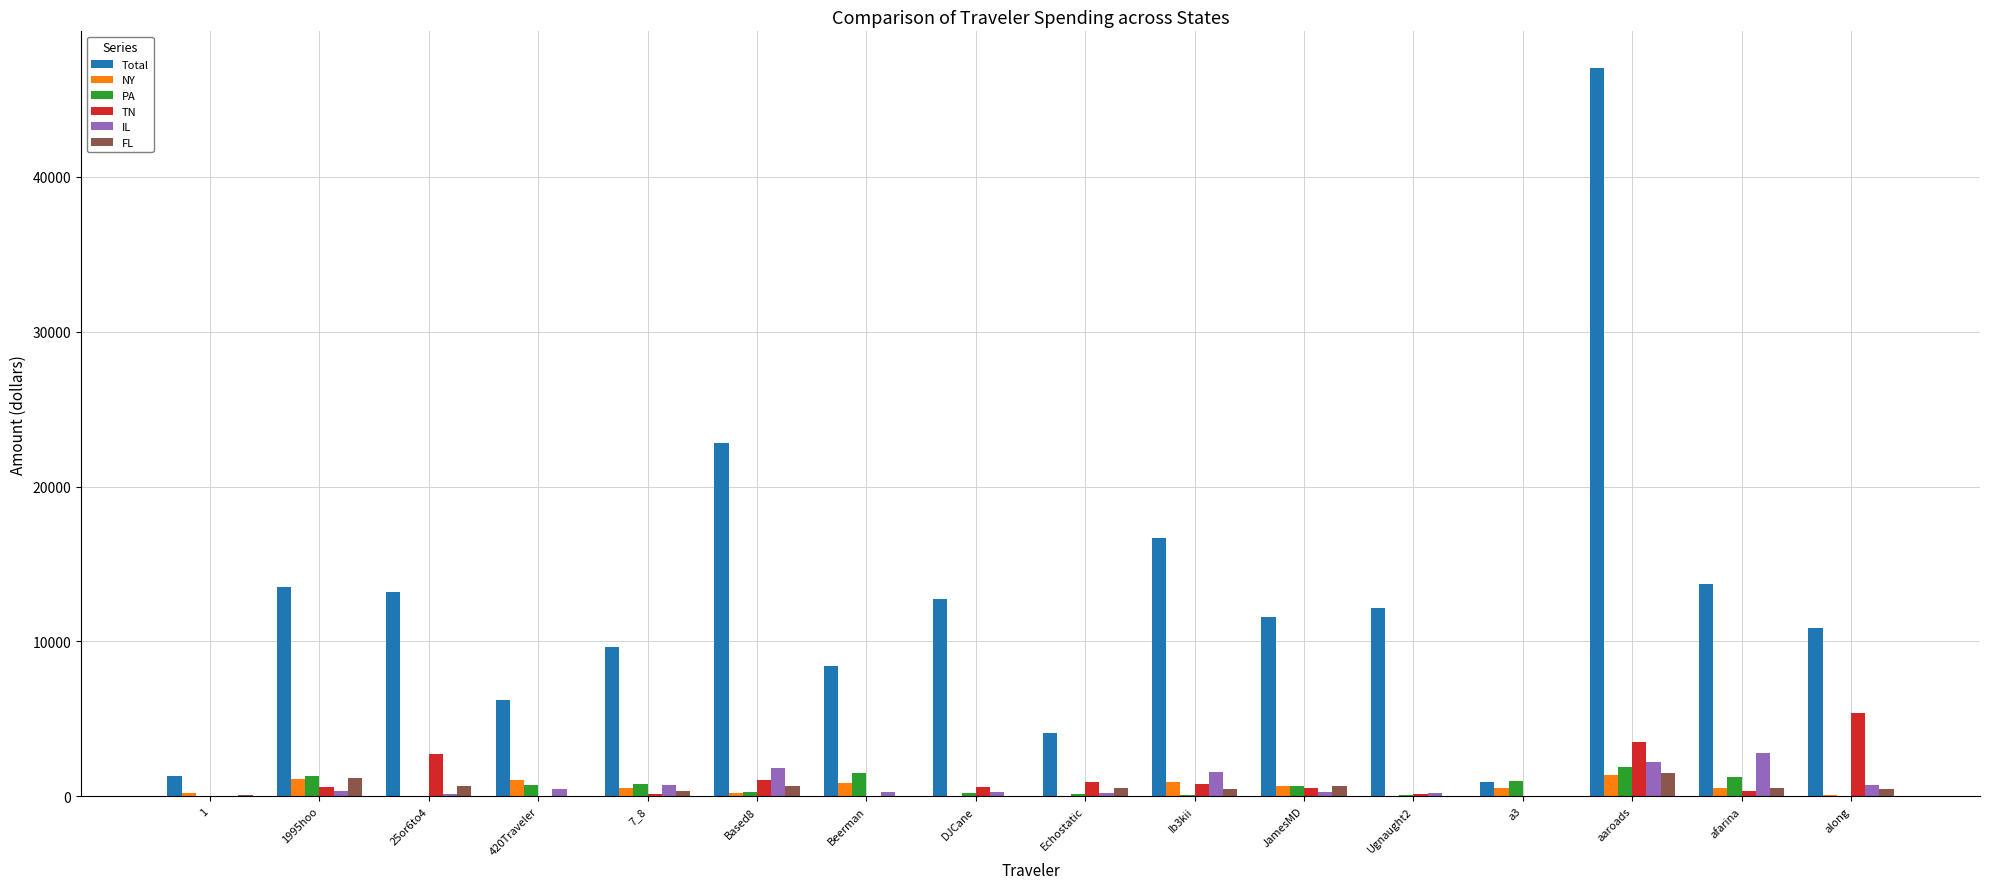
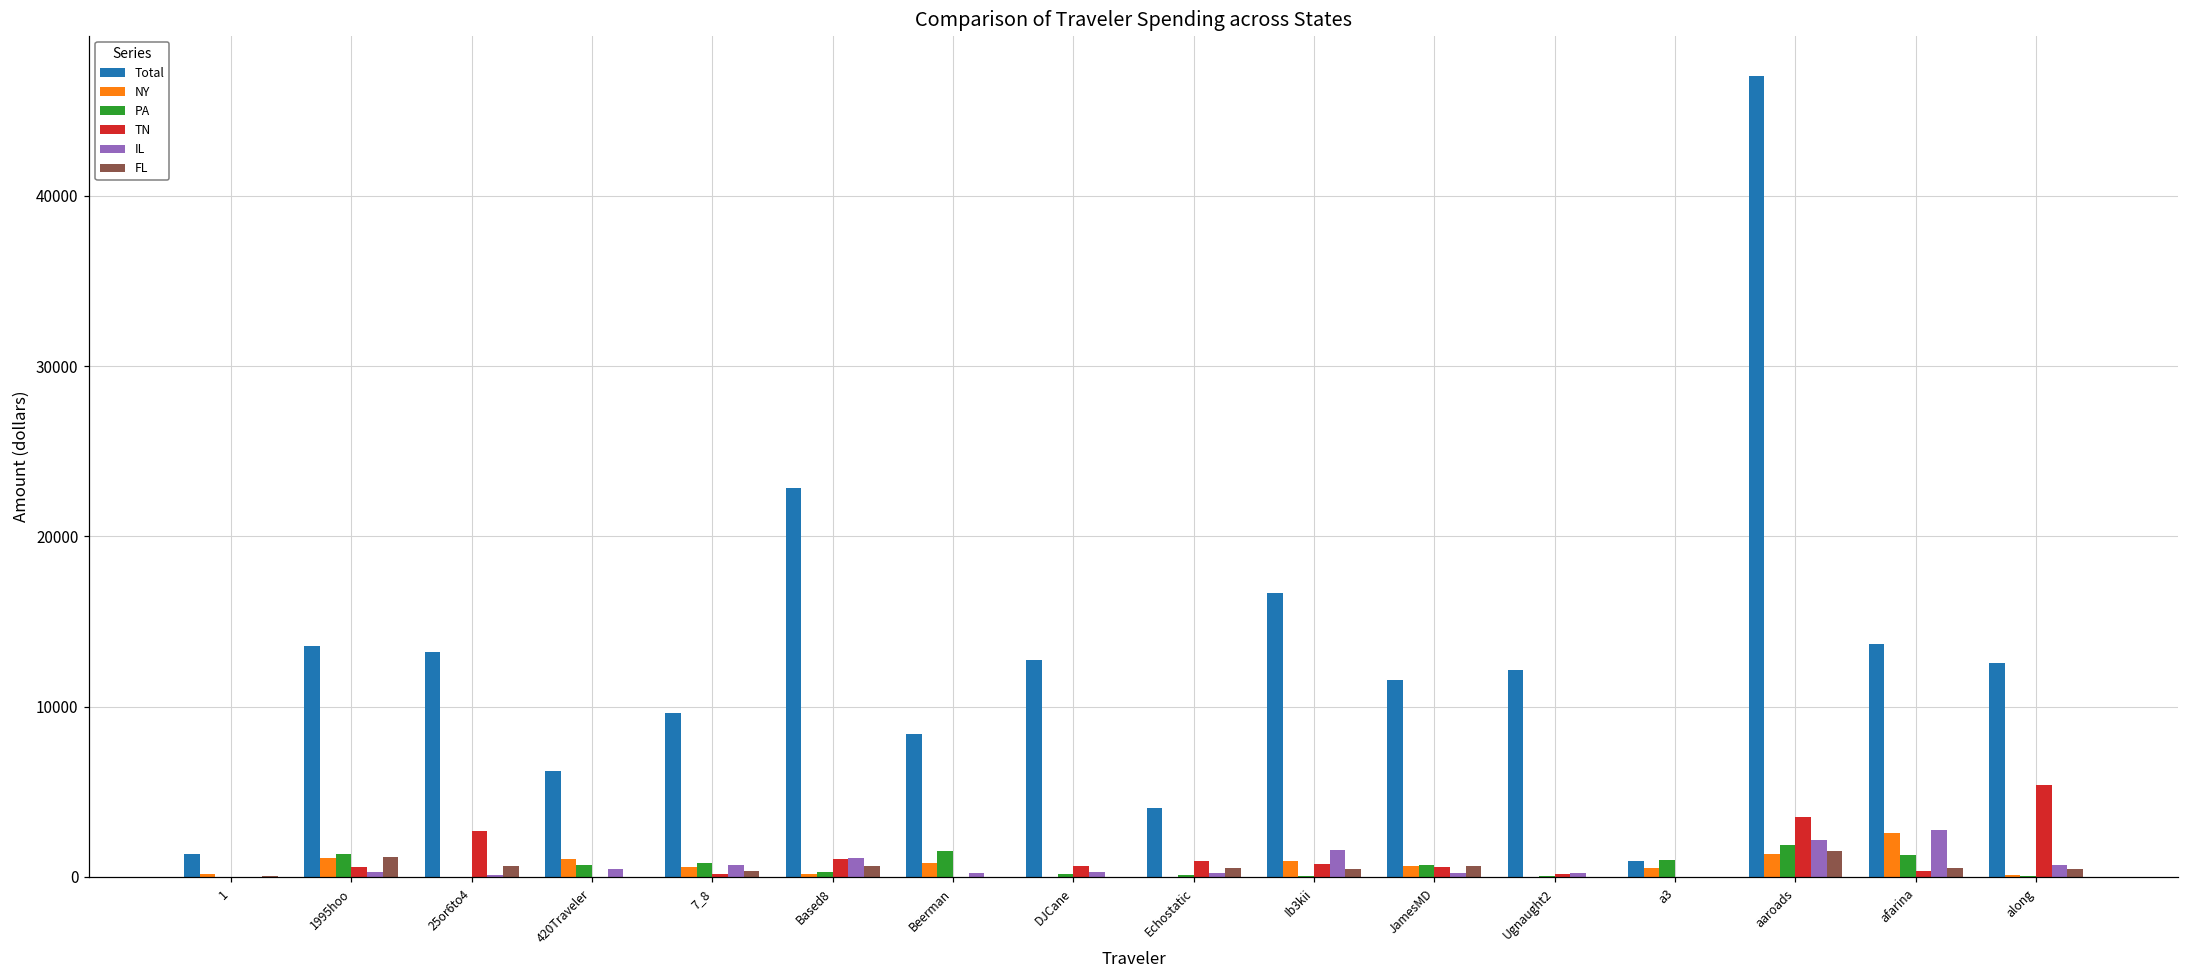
IL, Based8: 1800 -> 1100
NY, afarina: 500 -> 2600
Total, along: 10800 -> 12600
